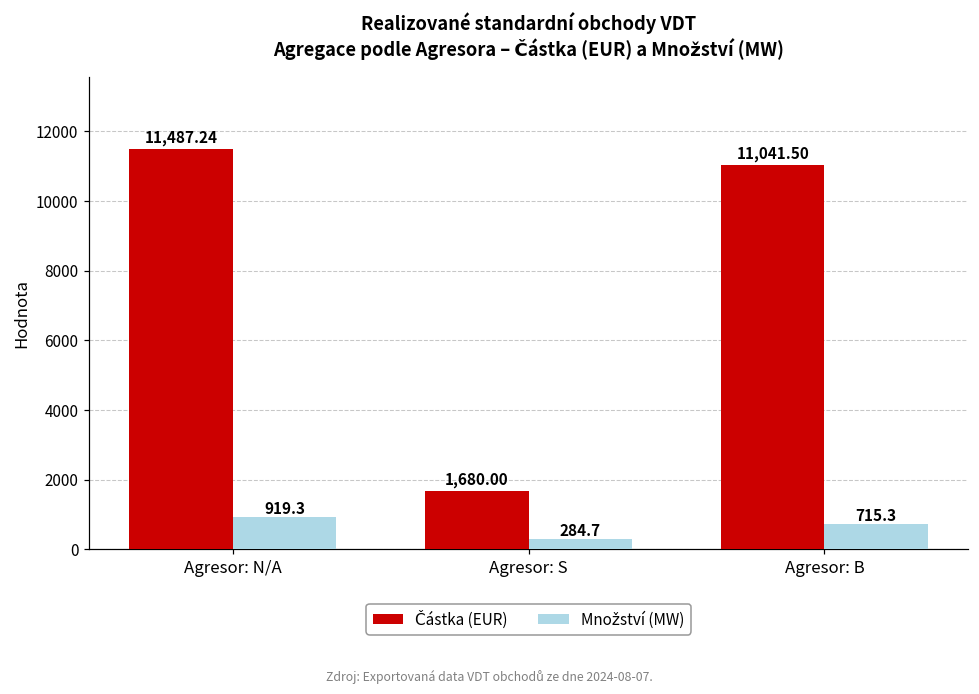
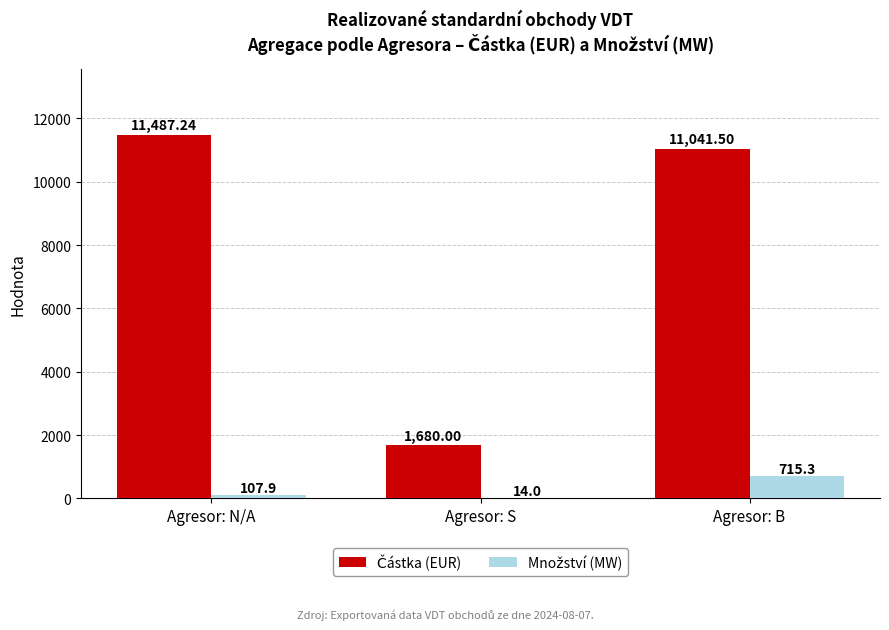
Množství (MW), Agresor: N/A: 919.3 -> 107.9
Množství (MW), Agresor: S: 284.7 -> 14.0
